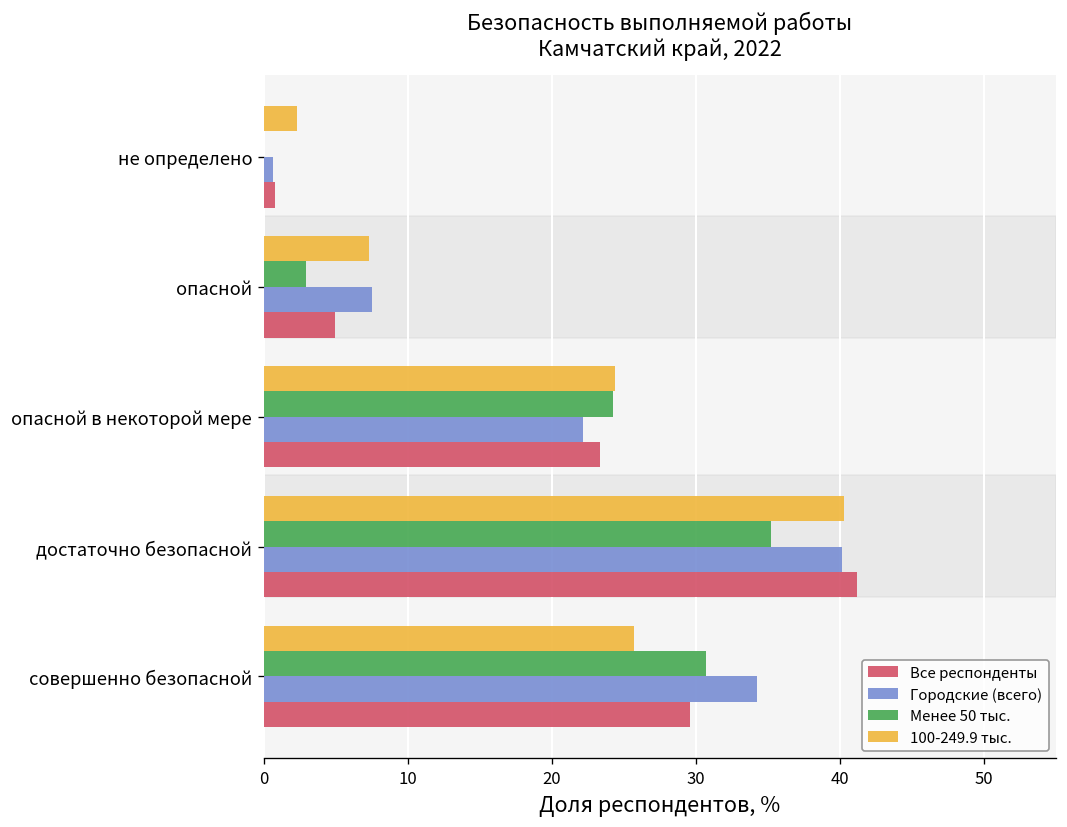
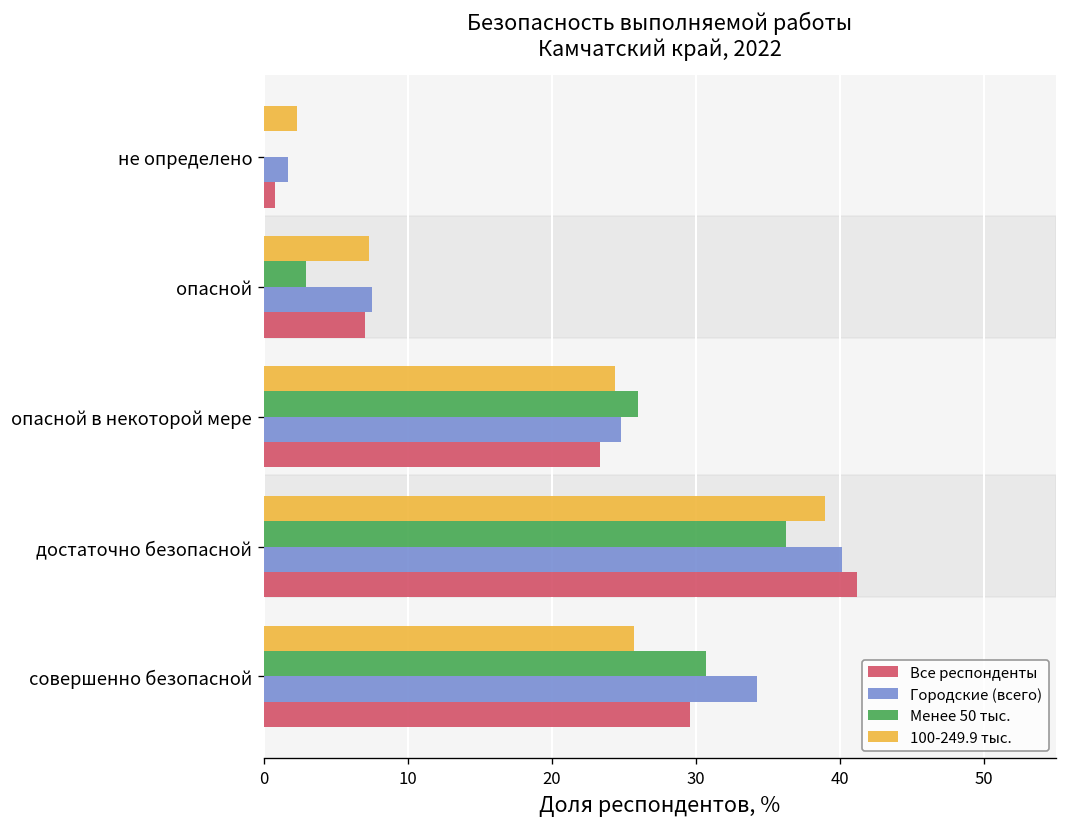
Городские (всего), не определено: 0.6 -> 1.7
Все респонденты, опасной: 4.9 -> 7.0
Менее 50 тыс., опасной в некоторой мере: 24.3 -> 26.0
Городские (всего), опасной в некоторой мере: 22.1 -> 24.8
100-249.9 тыс., достаточно безопасной: 40.3 -> 39.0
Менее 50 тыс., достаточно безопасной: 35.2 -> 36.3
